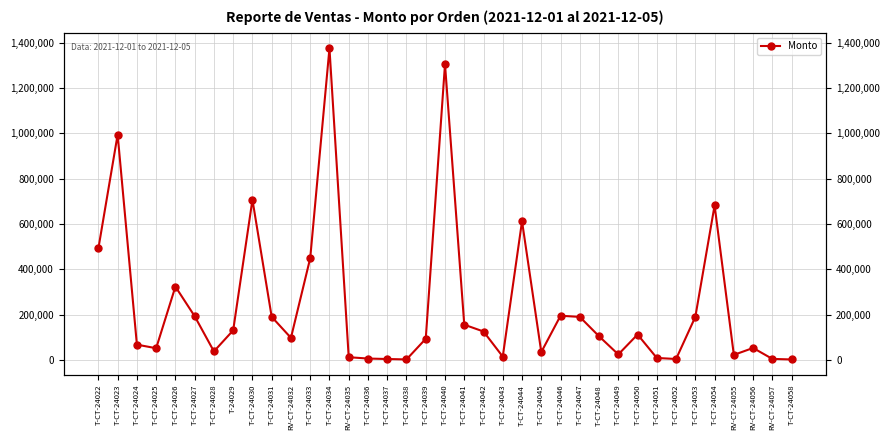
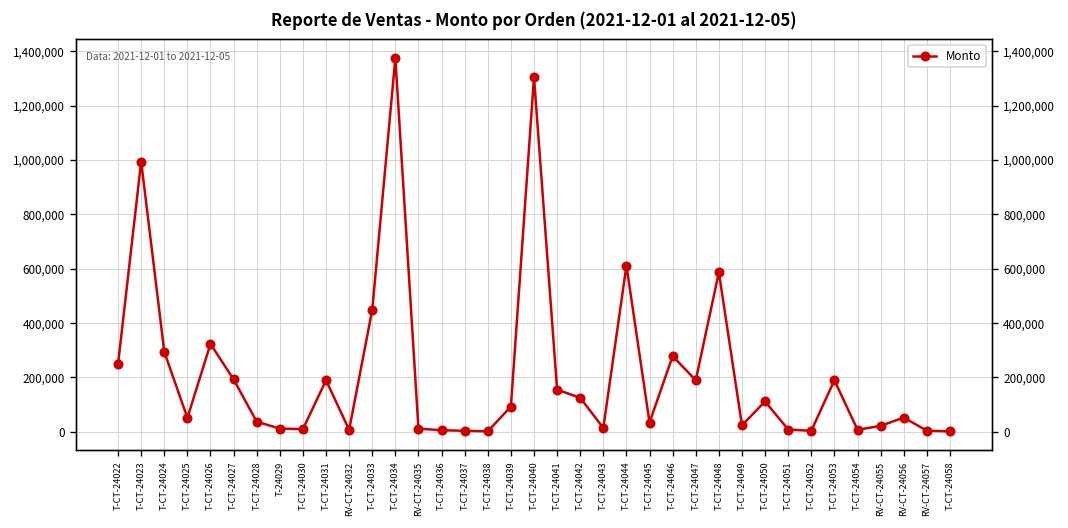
T-CT-24022: 490,000 -> 250,000
T-CT-24024: 70,000 -> 290,000
T-24029: 130,000 -> 10,000
T-CT-24030: 710,000 -> 10,000
RV-CT-24032: 100,000 -> 10,000
T-CT-24046: 190,000 -> 280,000
T-CT-24048: 100,000 -> 590,000
T-CT-24054: 680,000 -> 10,000
